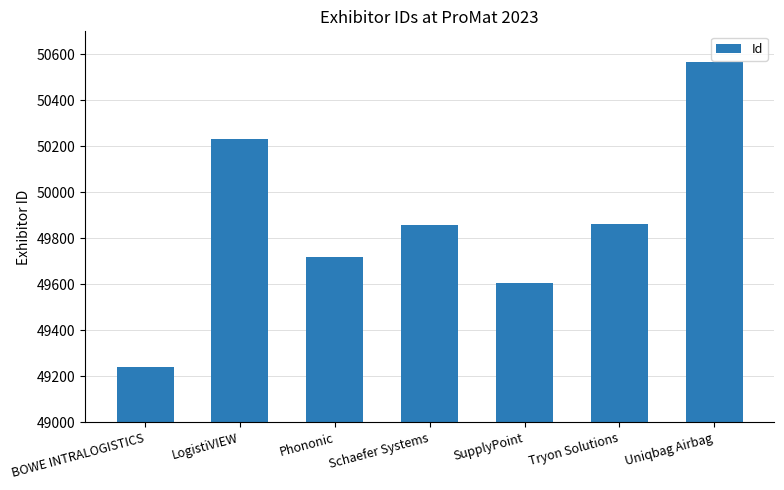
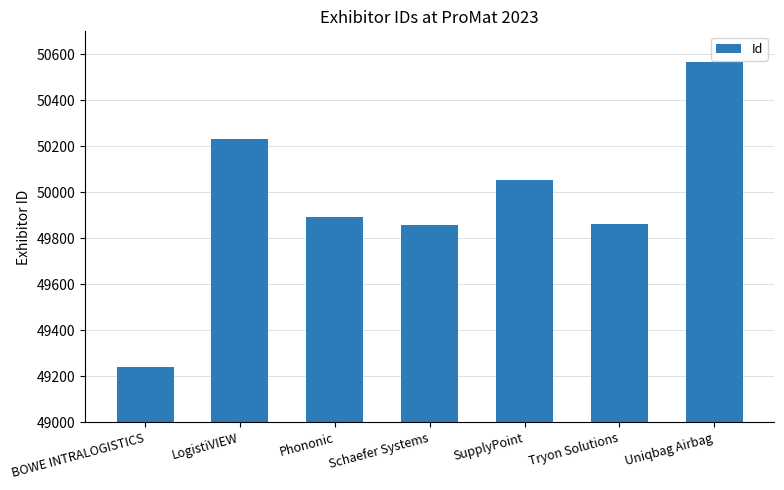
Phononic: 49720 -> 49890
SupplyPoint: 49610 -> 50050
